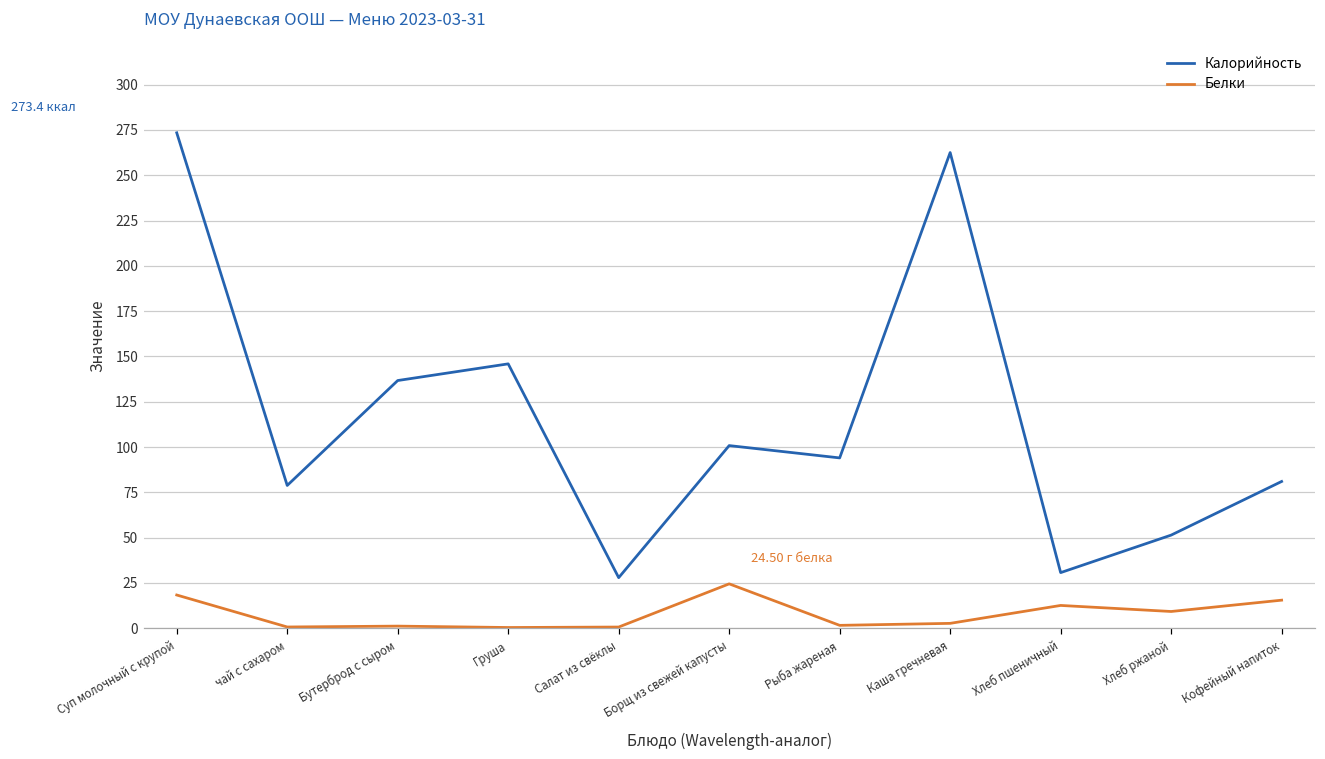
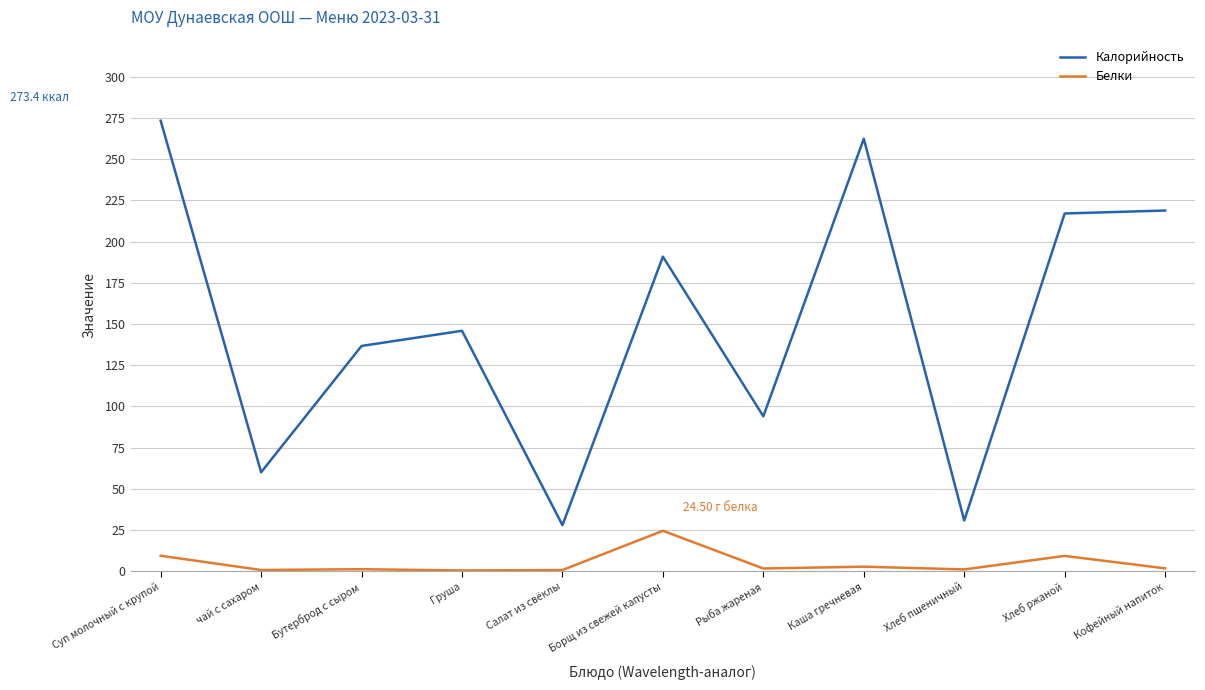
Белки, Суп молочный с крупой: 18 -> 9
Калорийность, чай с сахаром: 79 -> 60
Калорийность, Борщ из свежей капусты: 101 -> 191
Белки, Хлеб пшеничный: 13 -> 1
Калорийность, Хлеб ржаной: 51 -> 217
Калорийность, Кофейный напиток: 81 -> 219
Белки, Кофейный напиток: 16 -> 2
